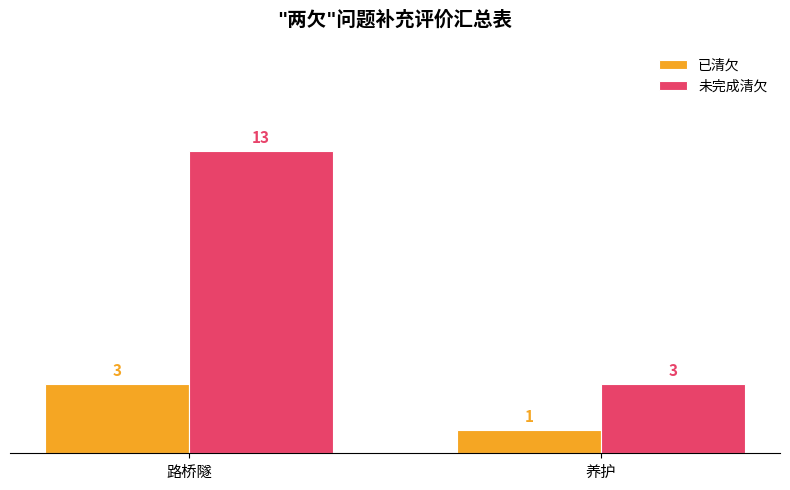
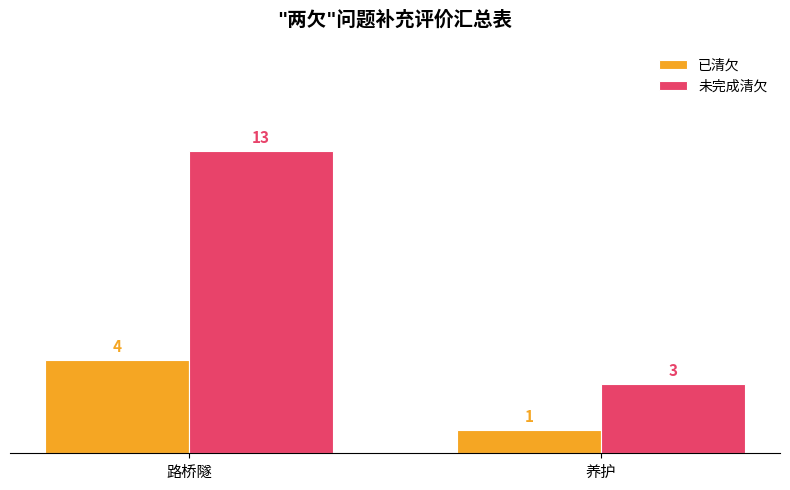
已清欠, 路桥隧: 3 -> 4
